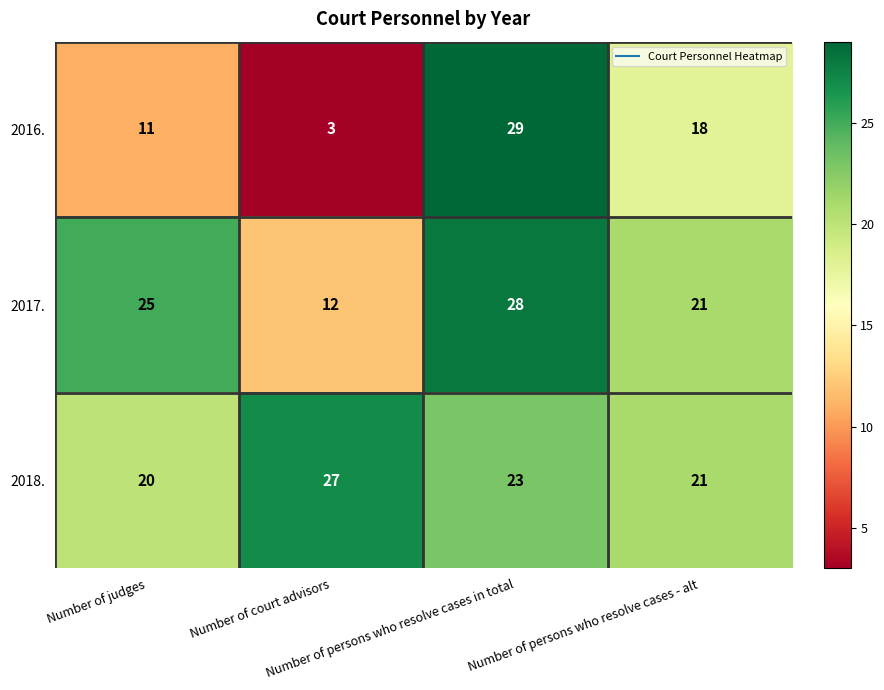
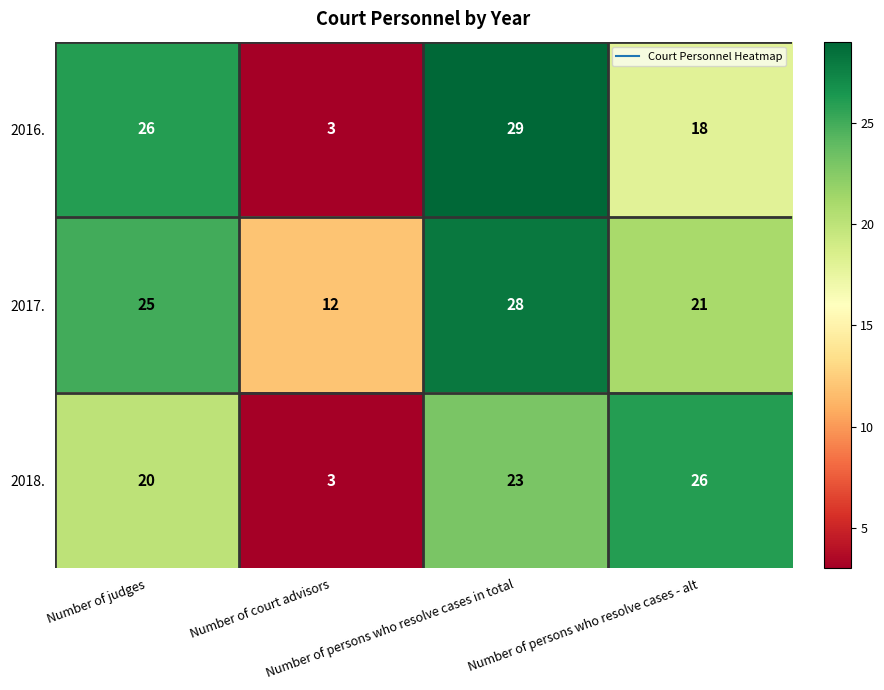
2016., Number of judges: 11 -> 26
2018., Number of court advisors: 27 -> 3
2018., Number of persons who resolve cases - alt: 21 -> 26
